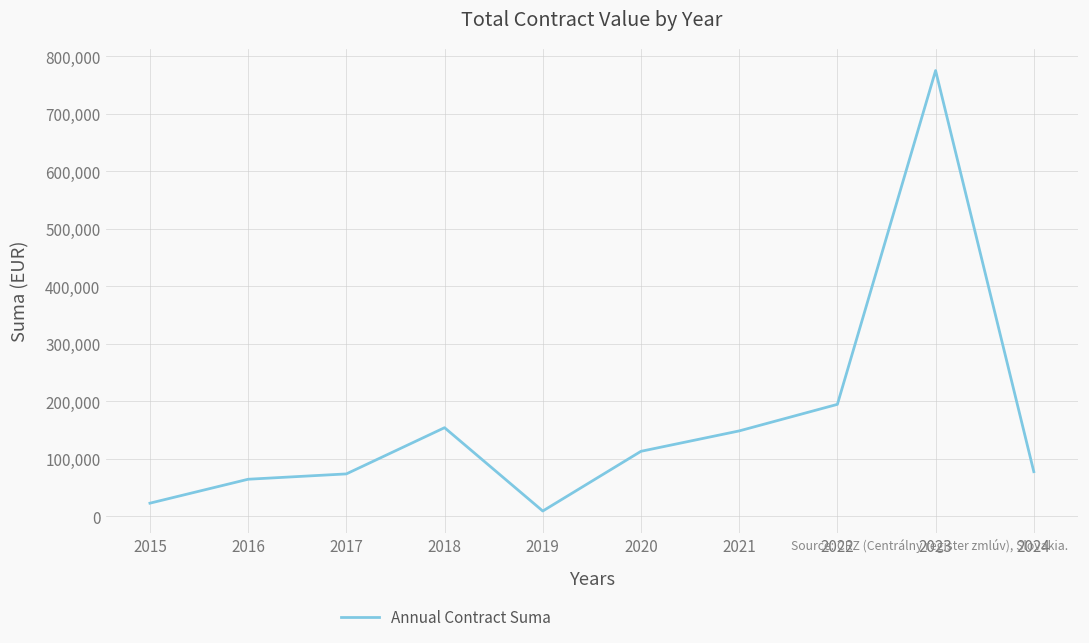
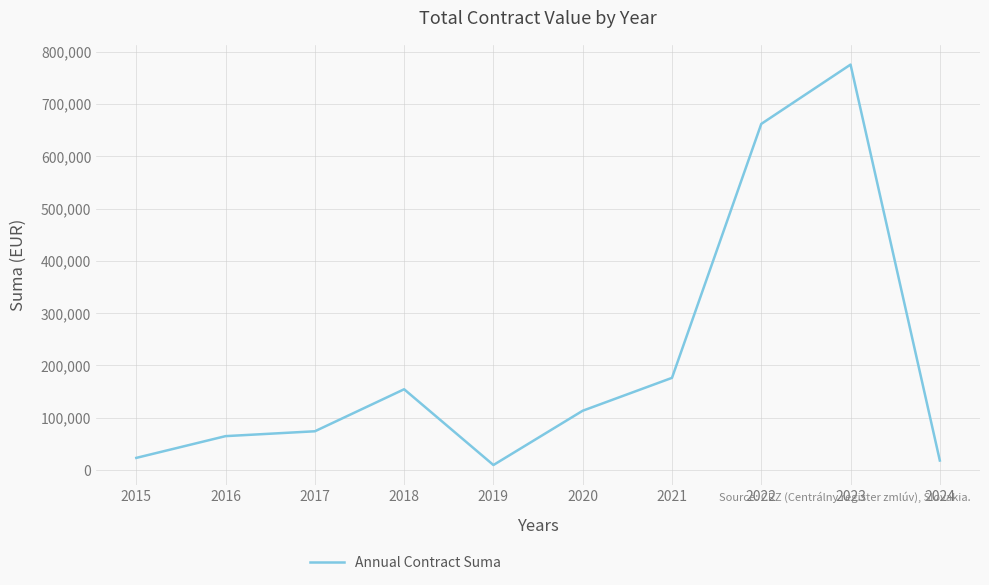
2021: 150,000 -> 180,000
2022: 190,000 -> 660,000
2024: 80,000 -> 20,000
